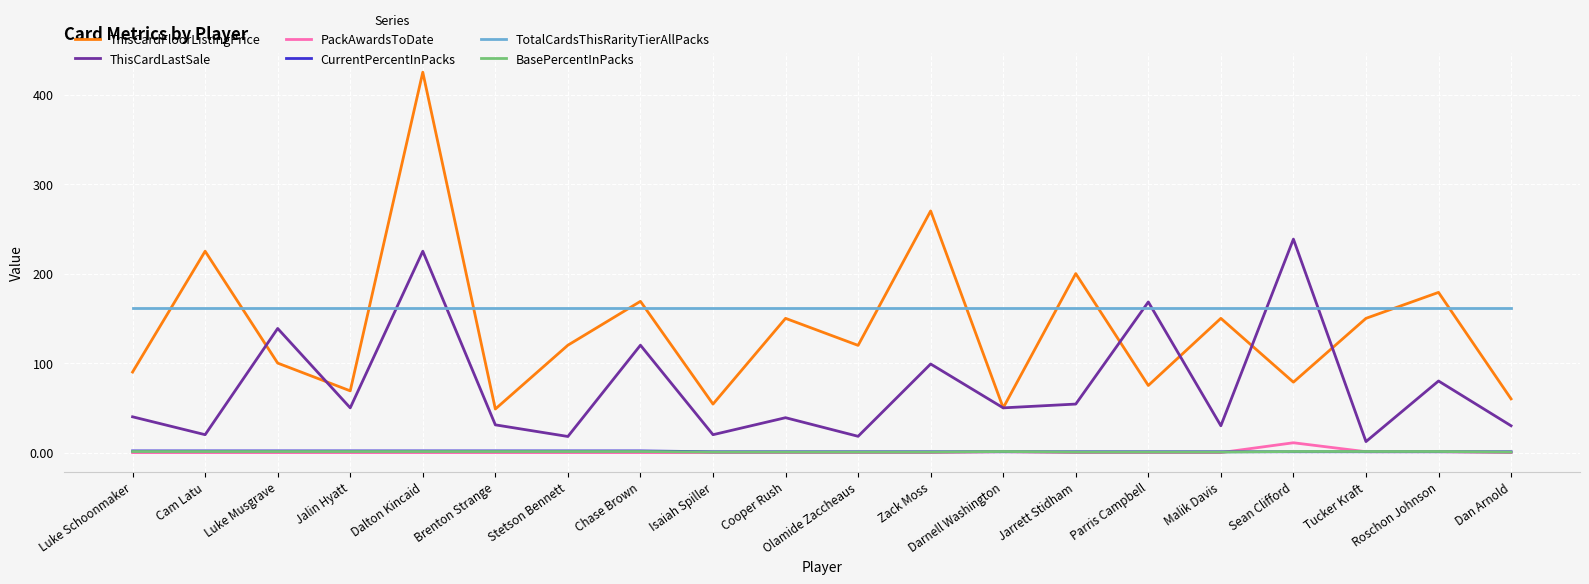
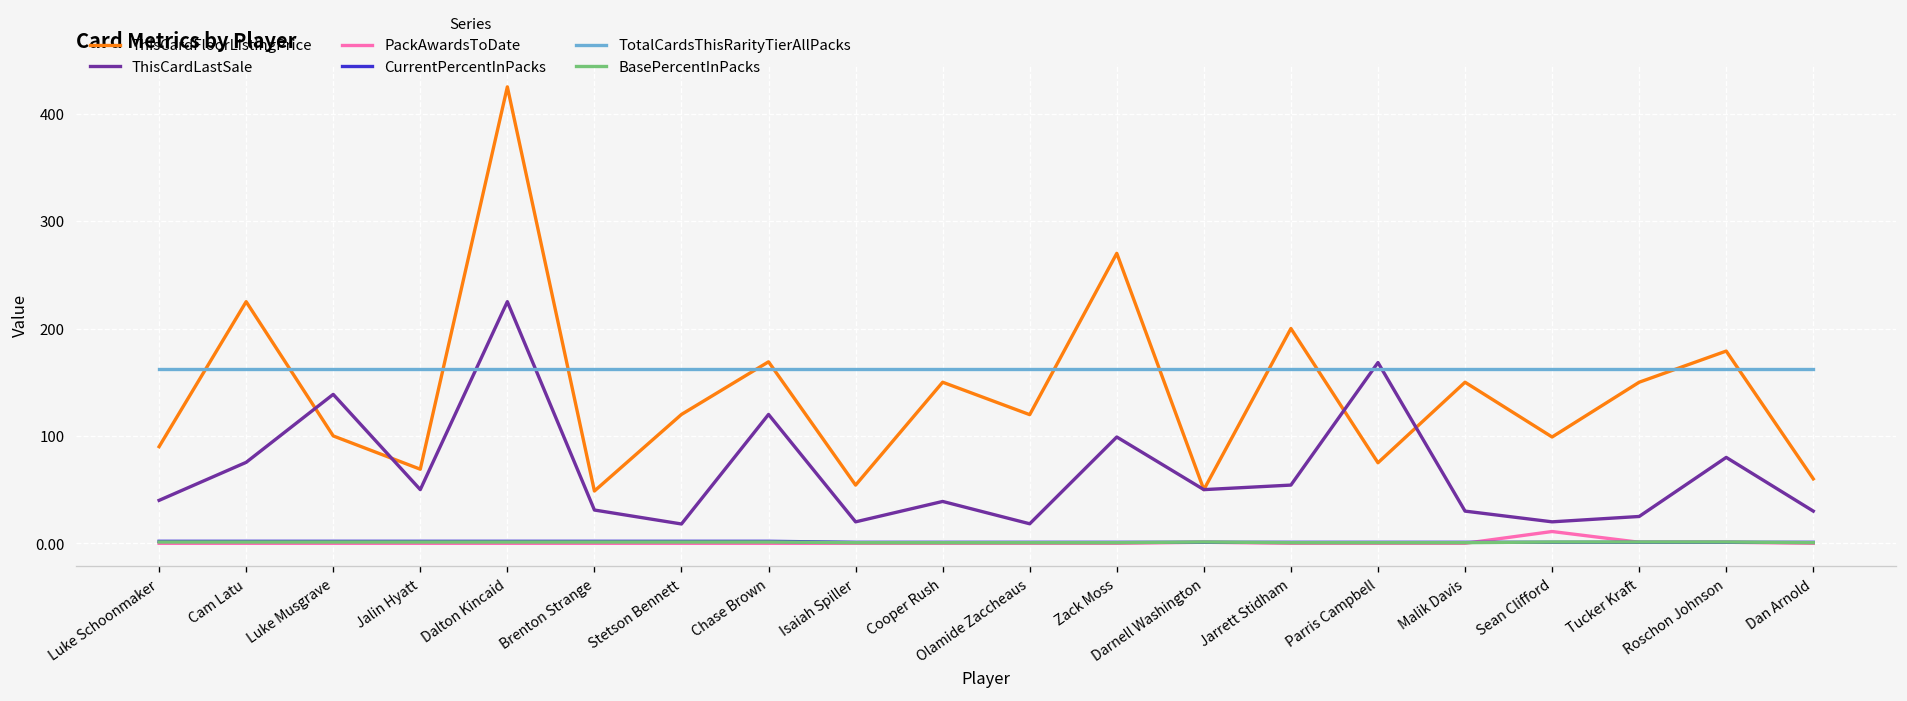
ThisCardLastSale, Cam Latu: 20 -> 80
ThisCardFloorListingPrice, Sean Clifford: 80 -> 100
ThisCardLastSale, Sean Clifford: 240 -> 20
ThisCardLastSale, Tucker Kraft: 10 -> 30
